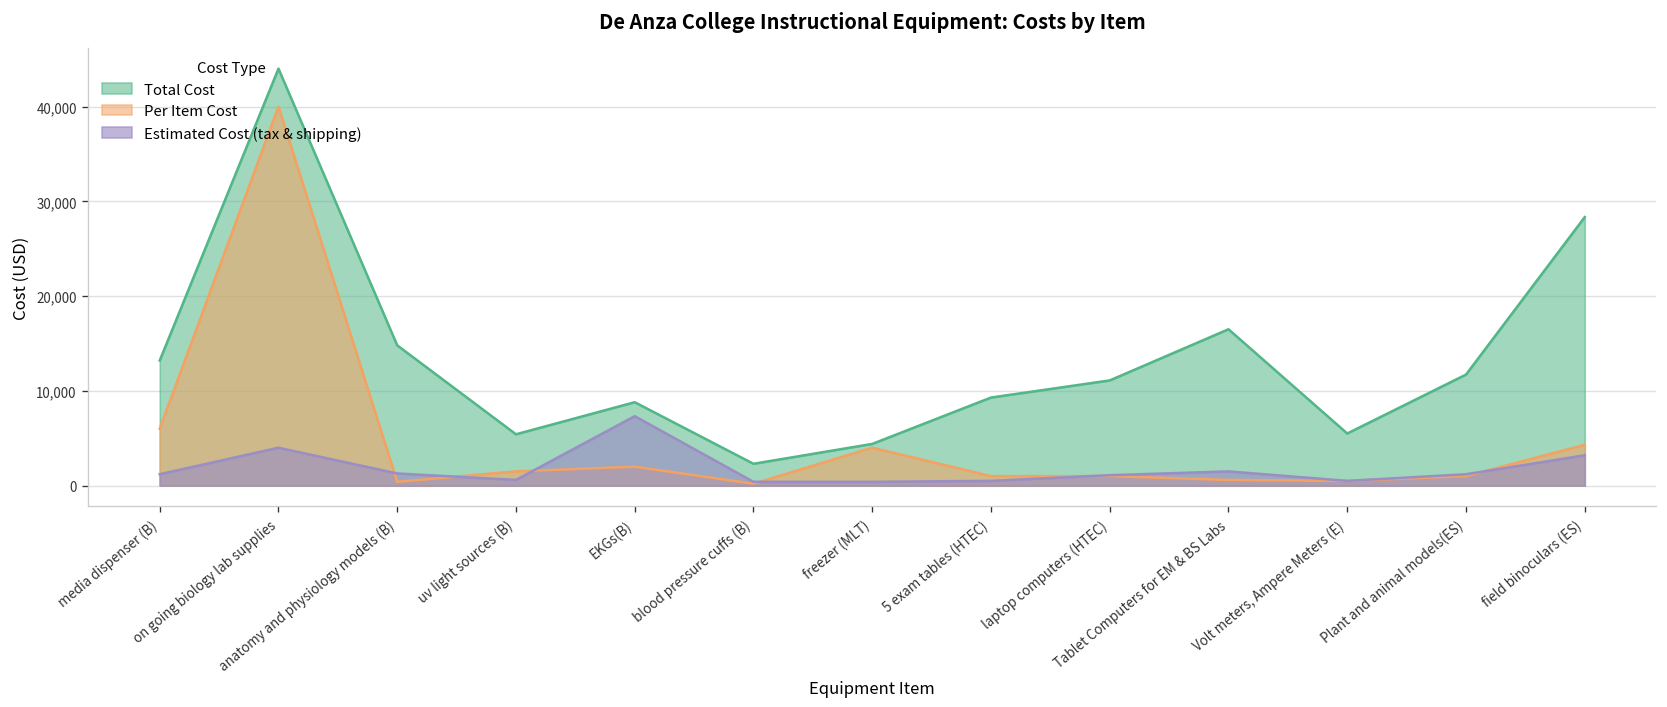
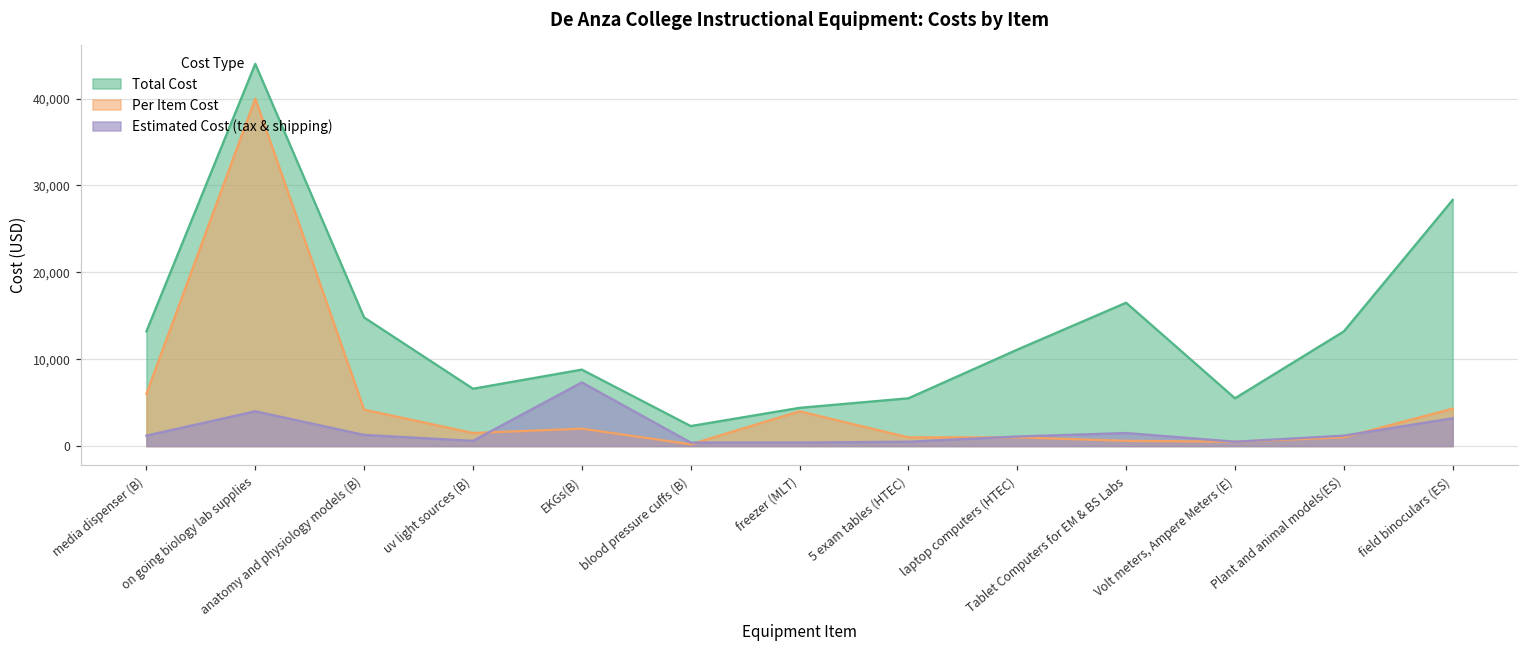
Per Item Cost, anatomy and physiology models (B): 0 -> 4,000
Total Cost, uv light sources (B): 5,000 -> 7,000
Total Cost, 5 exam tables (HTEC): 9,000 -> 6,000
Total Cost, Plant and animal models(ES): 12,000 -> 13,000
